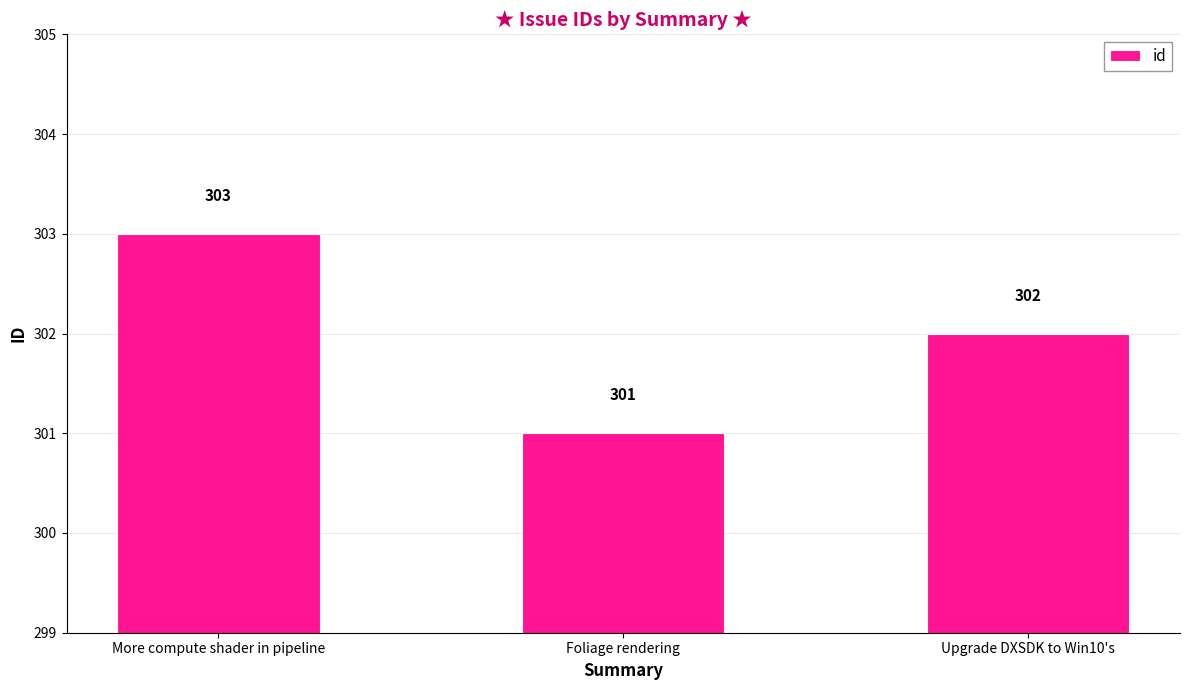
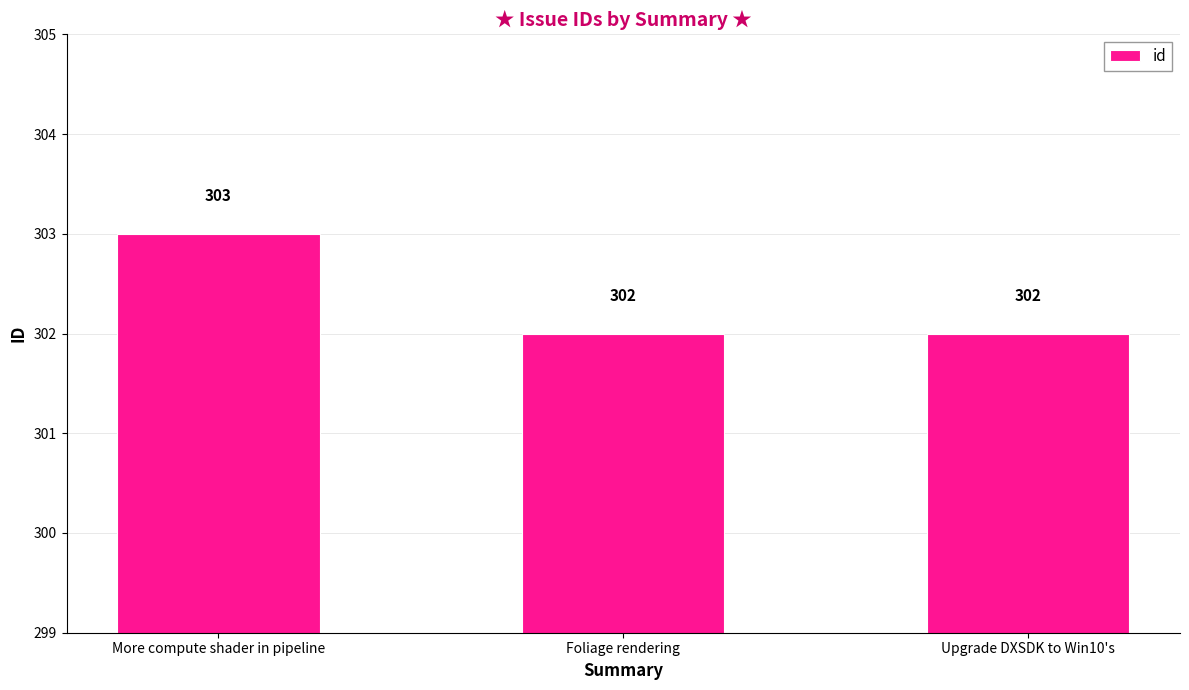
Foliage rendering: 301 -> 302
